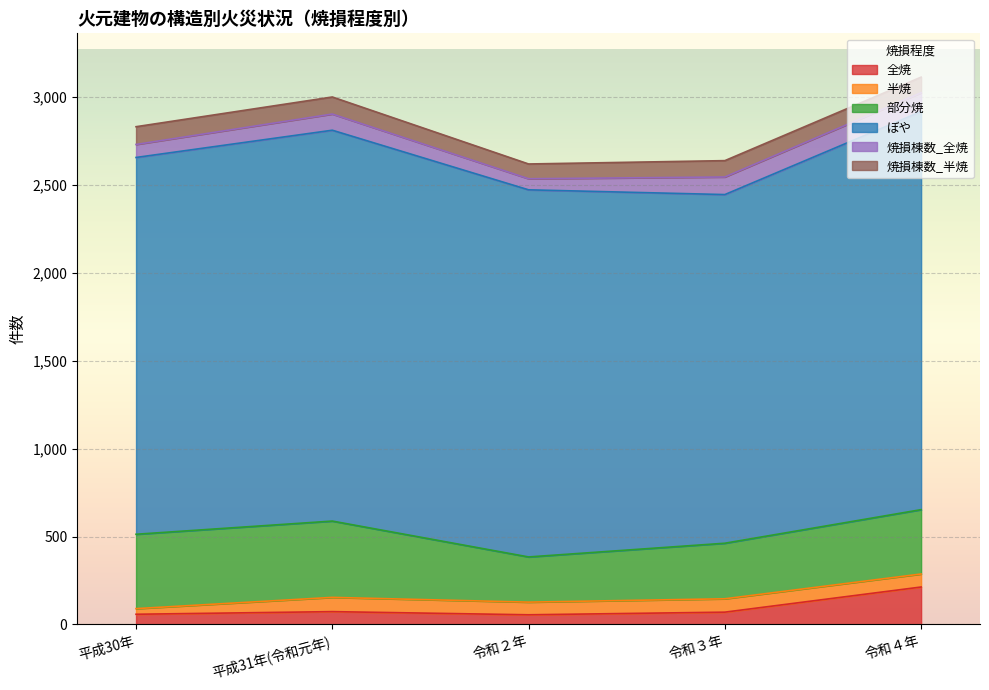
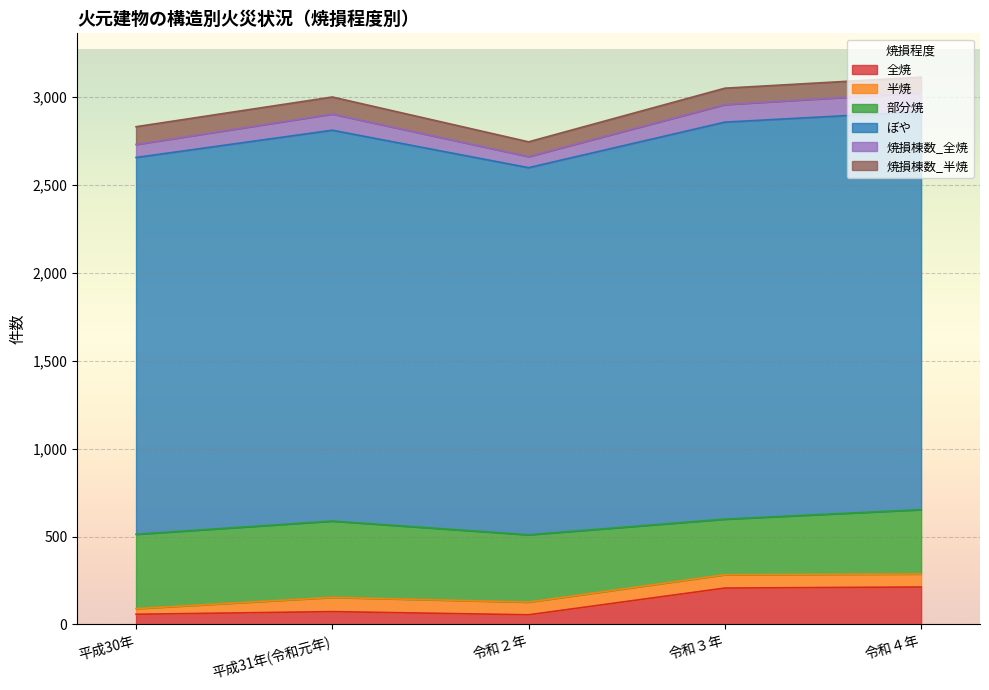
部分焼, 令和２年: 260 -> 380
全焼, 令和３年: 70 -> 210
ぼや, 令和３年: 1,980 -> 2,260
